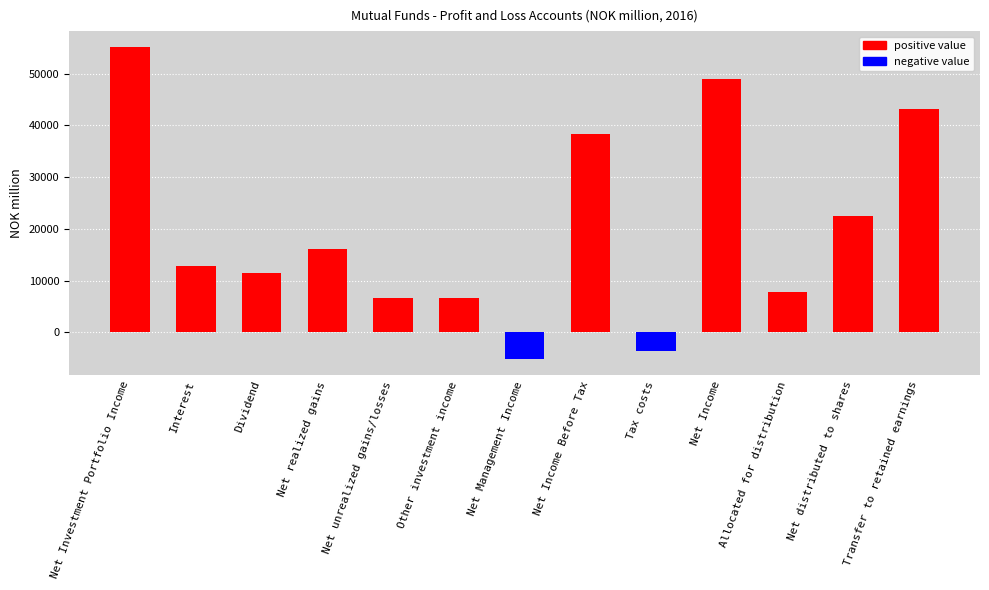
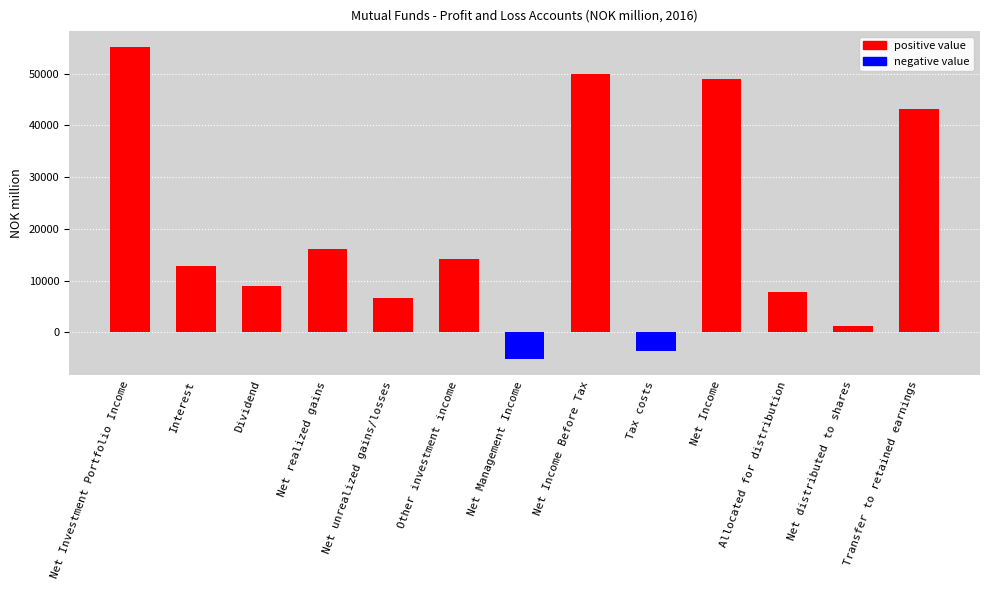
Dividend: 11000 -> 9000
Other investment income: 7000 -> 14000
Net Income Before Tax: 38000 -> 50000
Net distributed to shares: 22000 -> 1000
